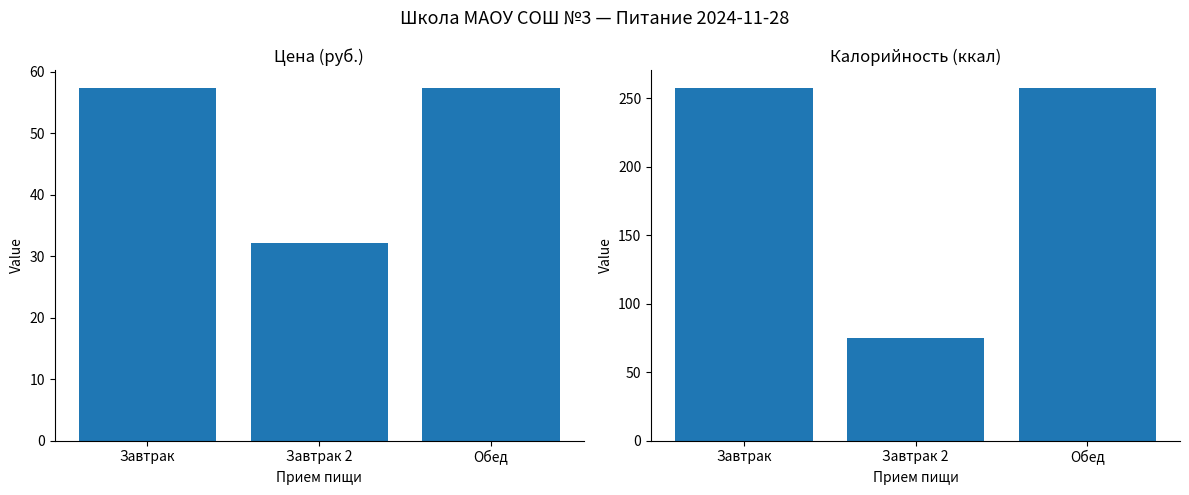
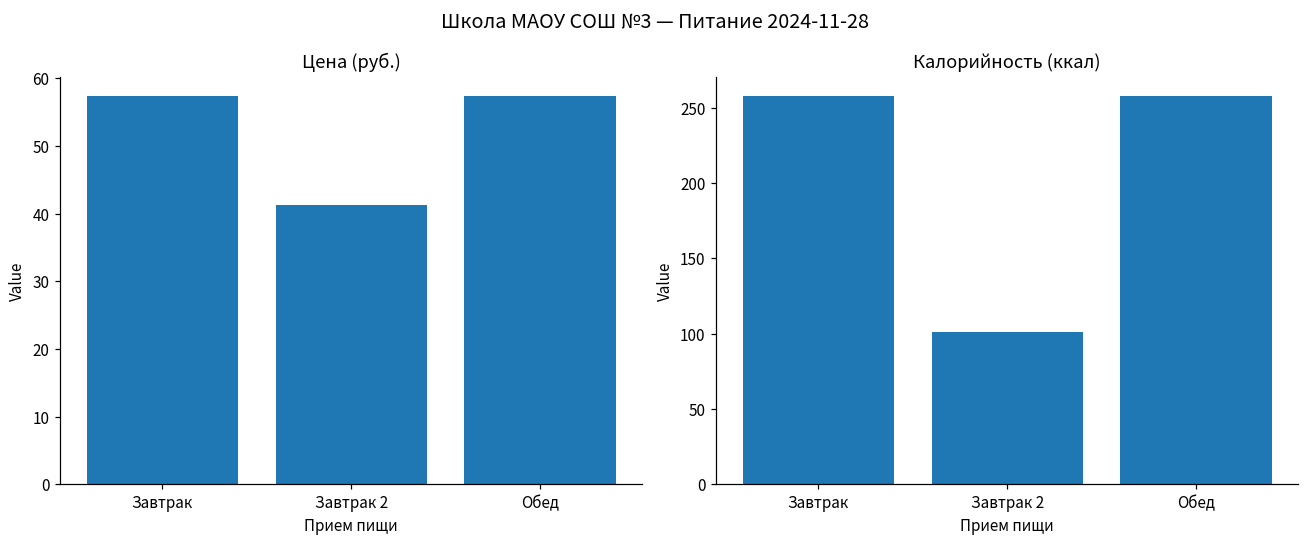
Цена (руб.), Завтрак 2: 32 -> 41
Калорийность (ккал), Завтрак 2: 75 -> 101
